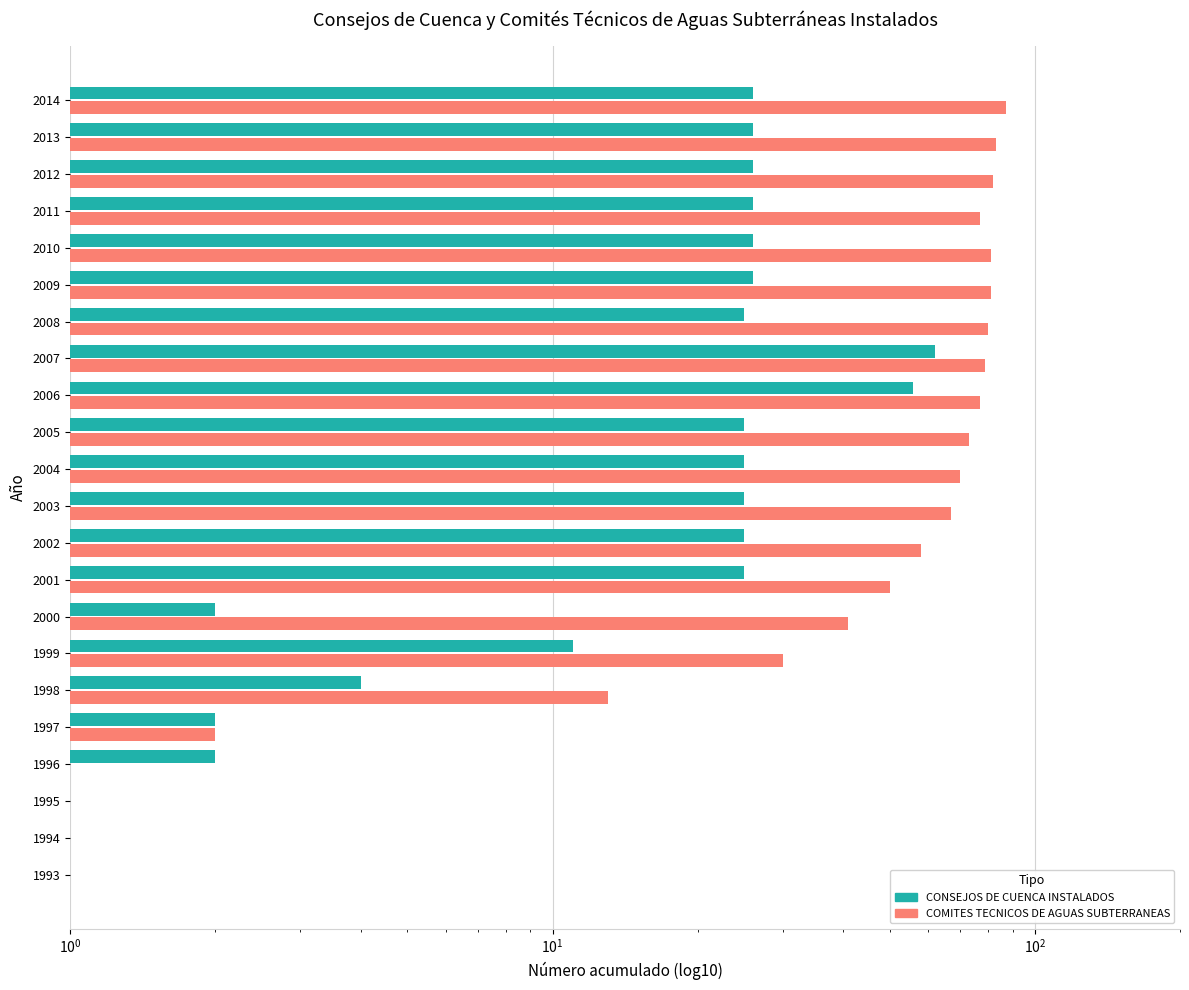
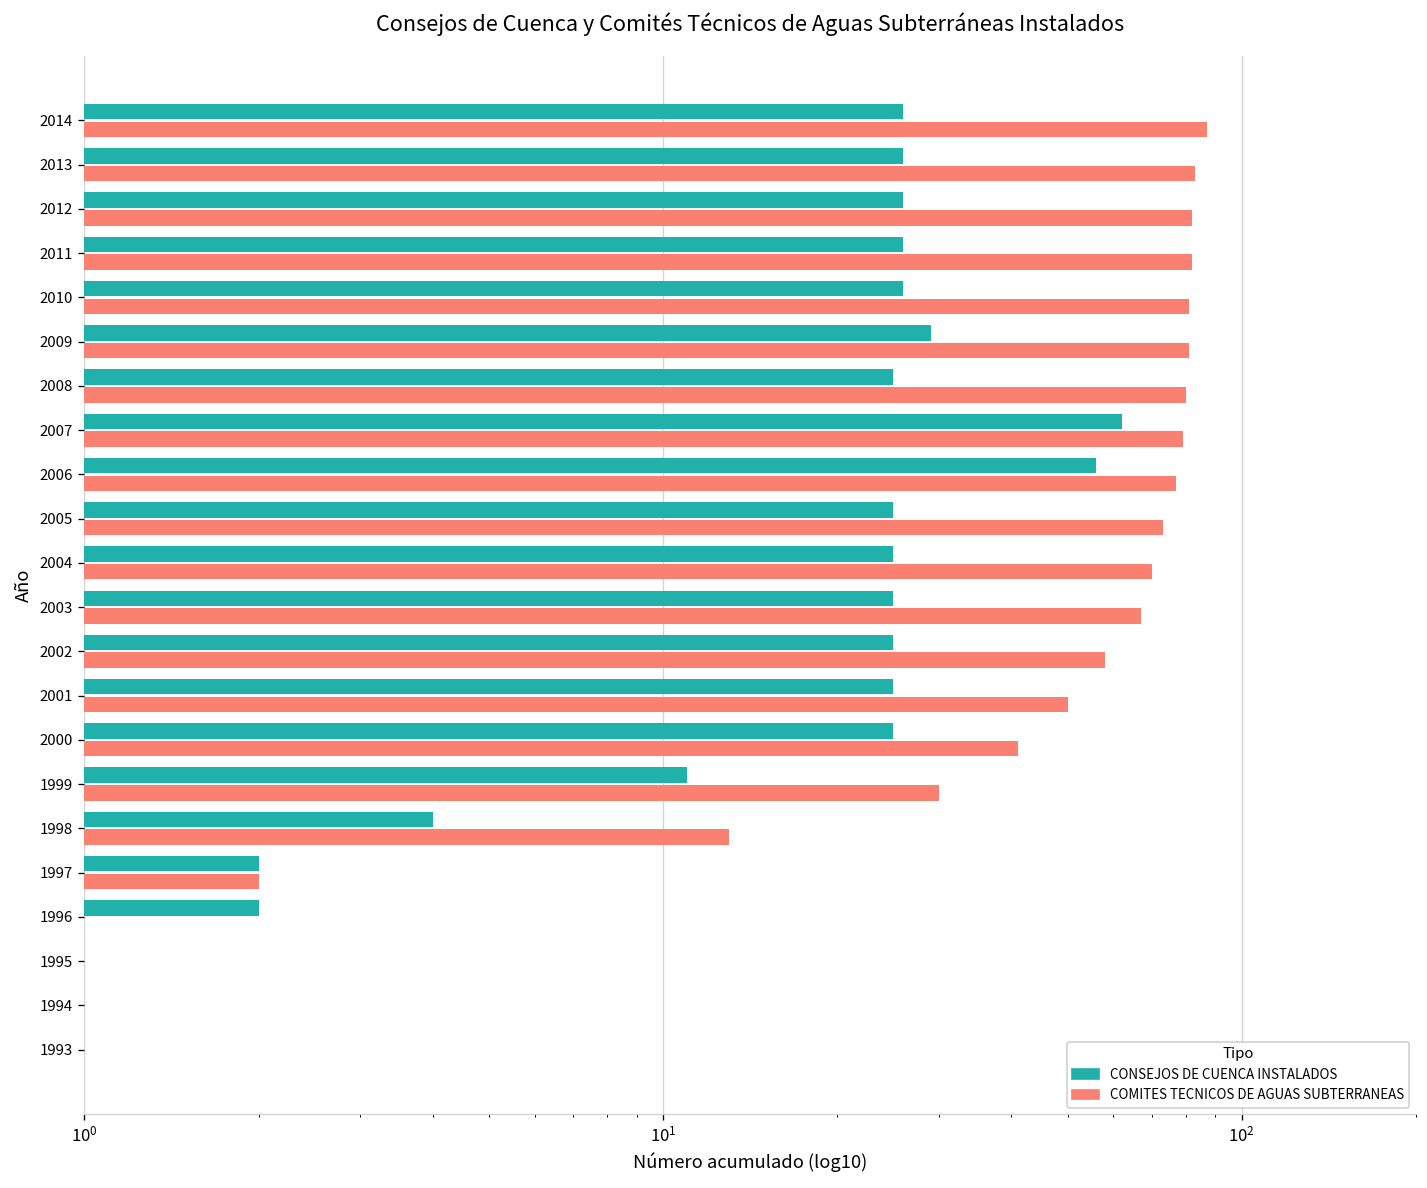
COMITES TECNICOS DE AGUAS SUBTERRANEAS, 2011: 77 -> 82
CONSEJOS DE CUENCA INSTALADOS, 2009: 26 -> 29
CONSEJOS DE CUENCA INSTALADOS, 2000: 2 -> 25
